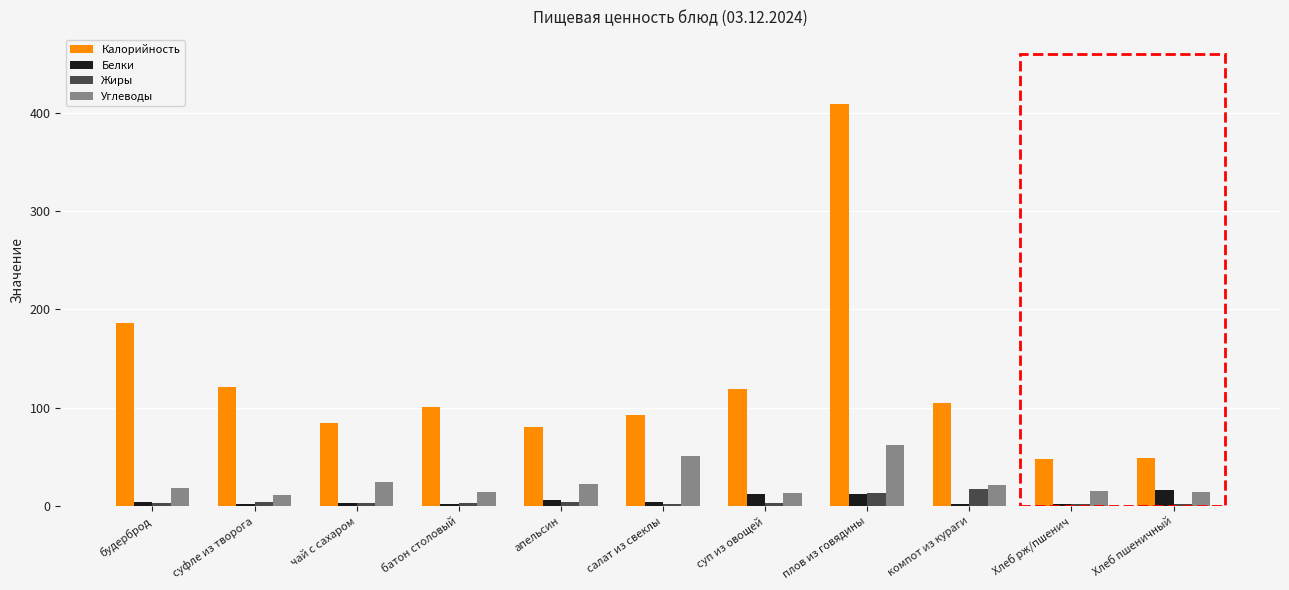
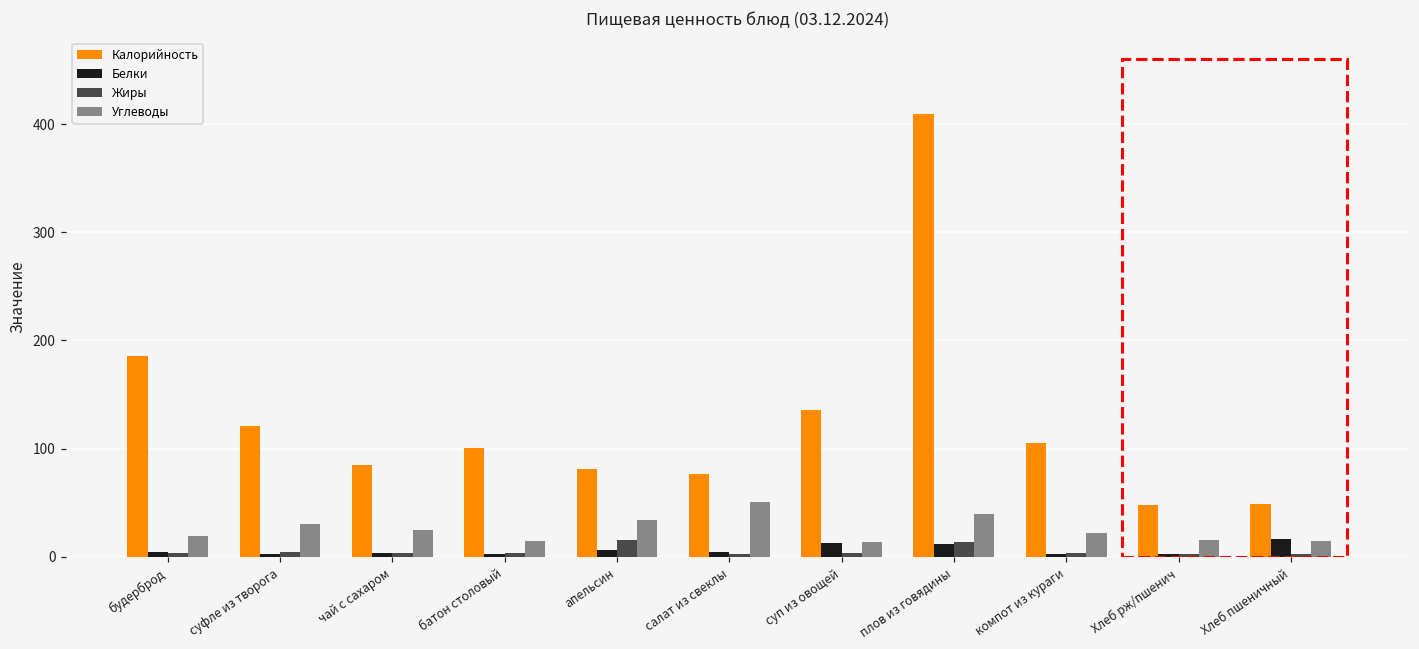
Углеводы, суфле из творога: 10 -> 30
Жиры, апельсин: 0 -> 20
Углеводы, апельсин: 20 -> 30
Калорийность, салат из свеклы: 90 -> 80
Калорийность, суп из овощей: 120 -> 140
Углеводы, плов из говядины: 60 -> 40
Жиры, компот из кураги: 20 -> 0
